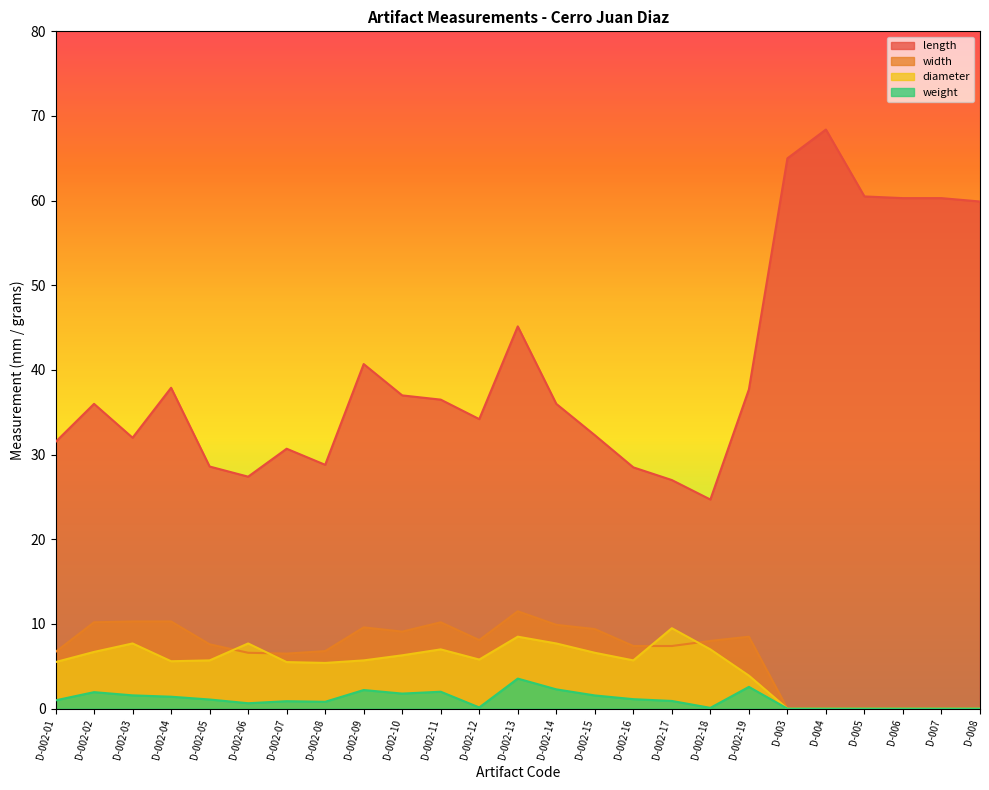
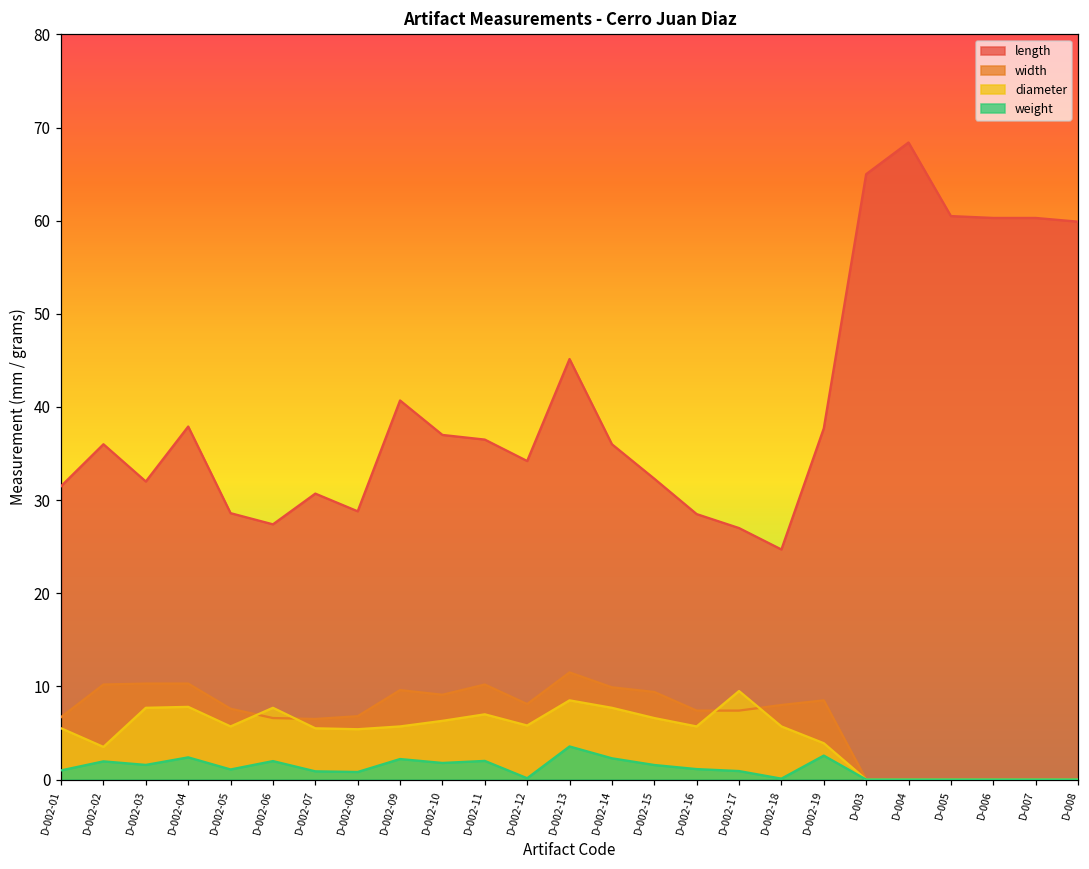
diameter, D-002-02: 7 -> 4
diameter, D-002-04: 6 -> 8
weight, D-002-04: 1 -> 2
weight, D-002-06: 1 -> 2
diameter, D-002-18: 7 -> 6
